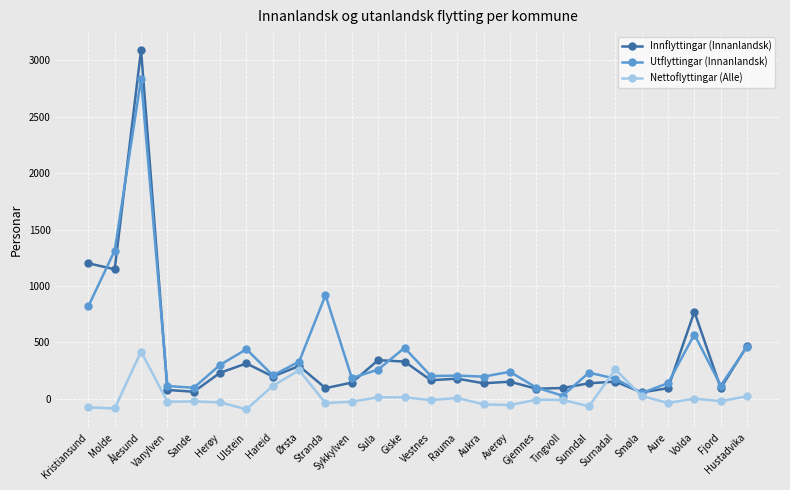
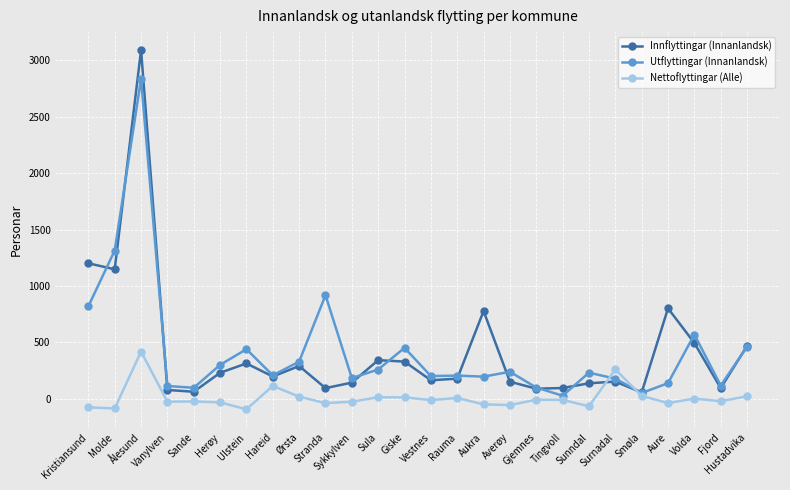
Nettoflyttingar (Alle), Ørsta: 250 -> 20
Innflyttingar (Innanlandsk), Aukra: 140 -> 780
Innflyttingar (Innanlandsk), Aure: 100 -> 800
Innflyttingar (Innanlandsk), Volda: 770 -> 500
